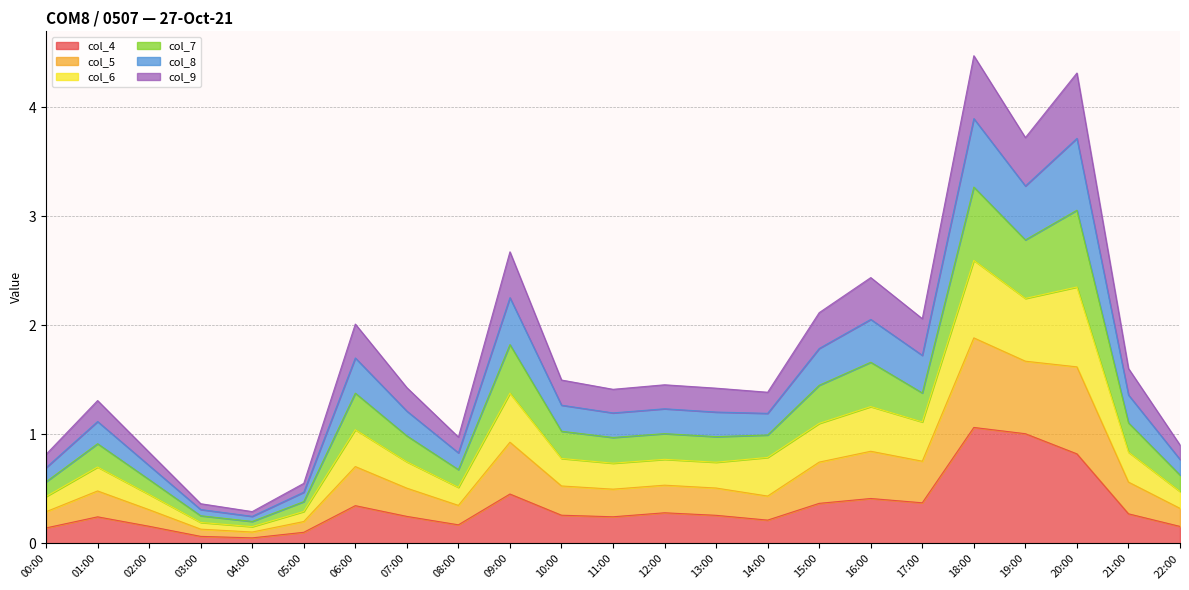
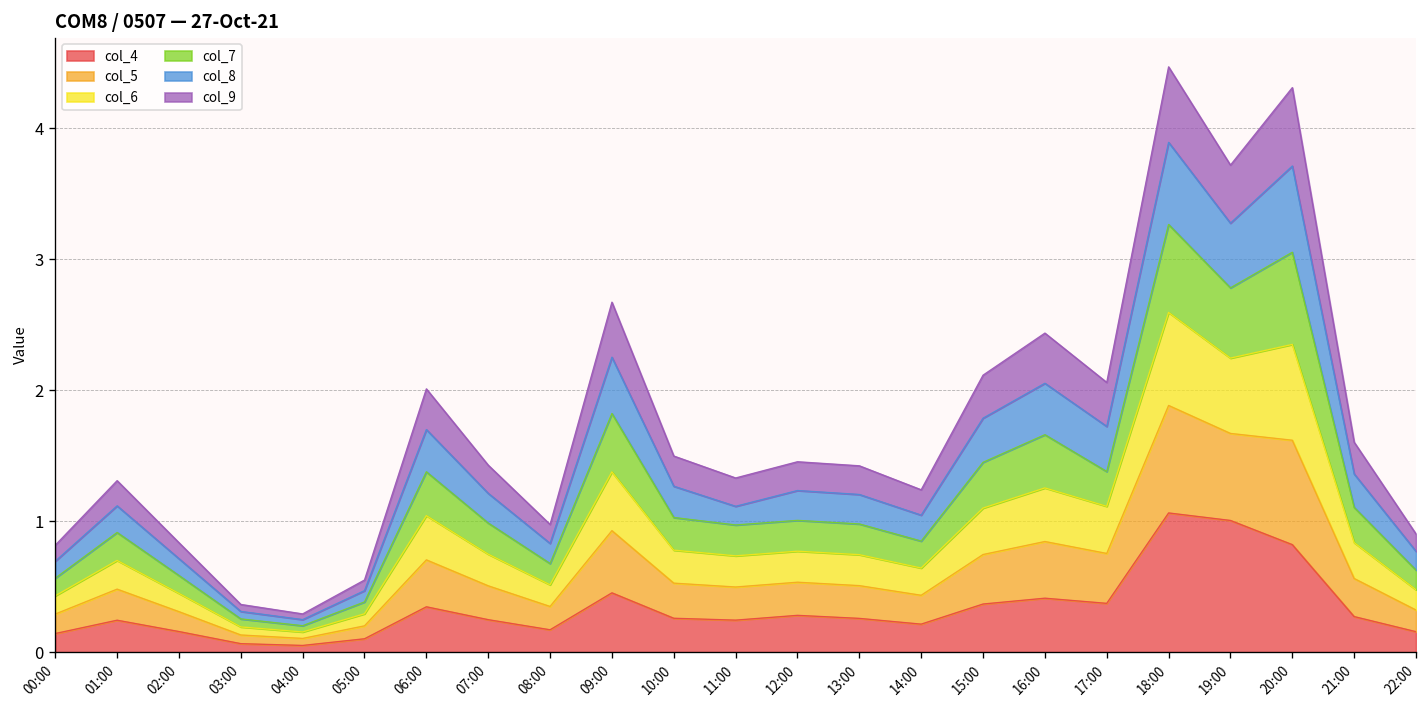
col_8, 11:00: 0.23 -> 0.14
col_6, 14:00: 0.35 -> 0.21
